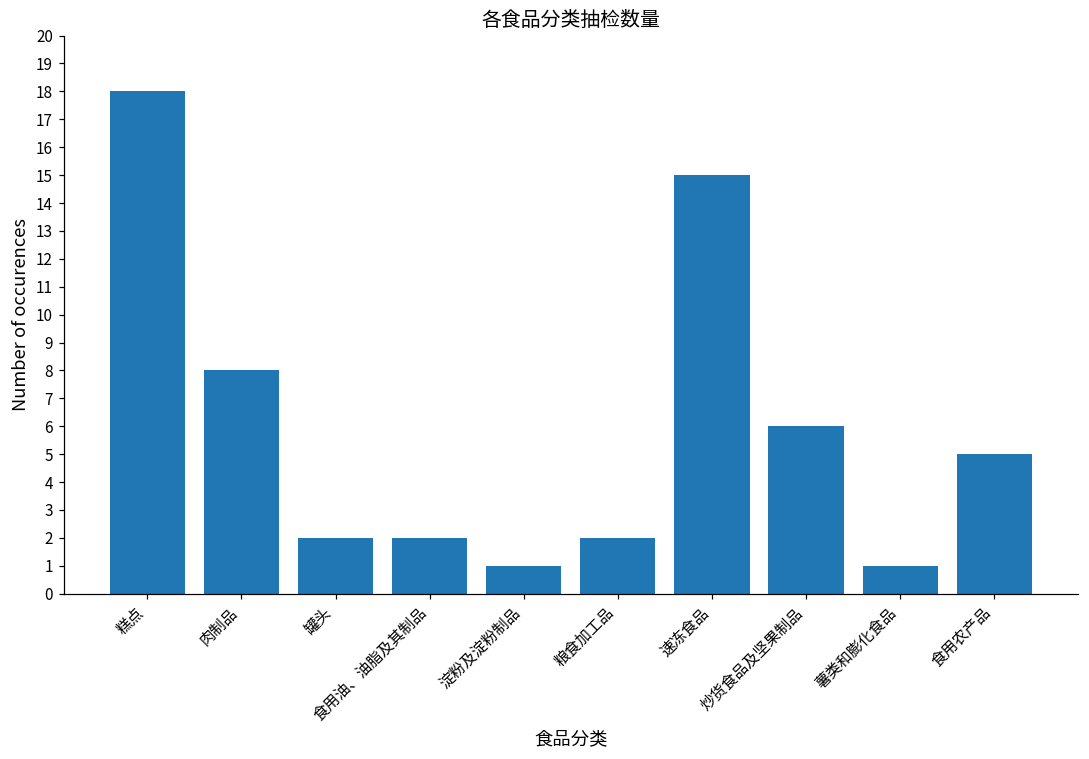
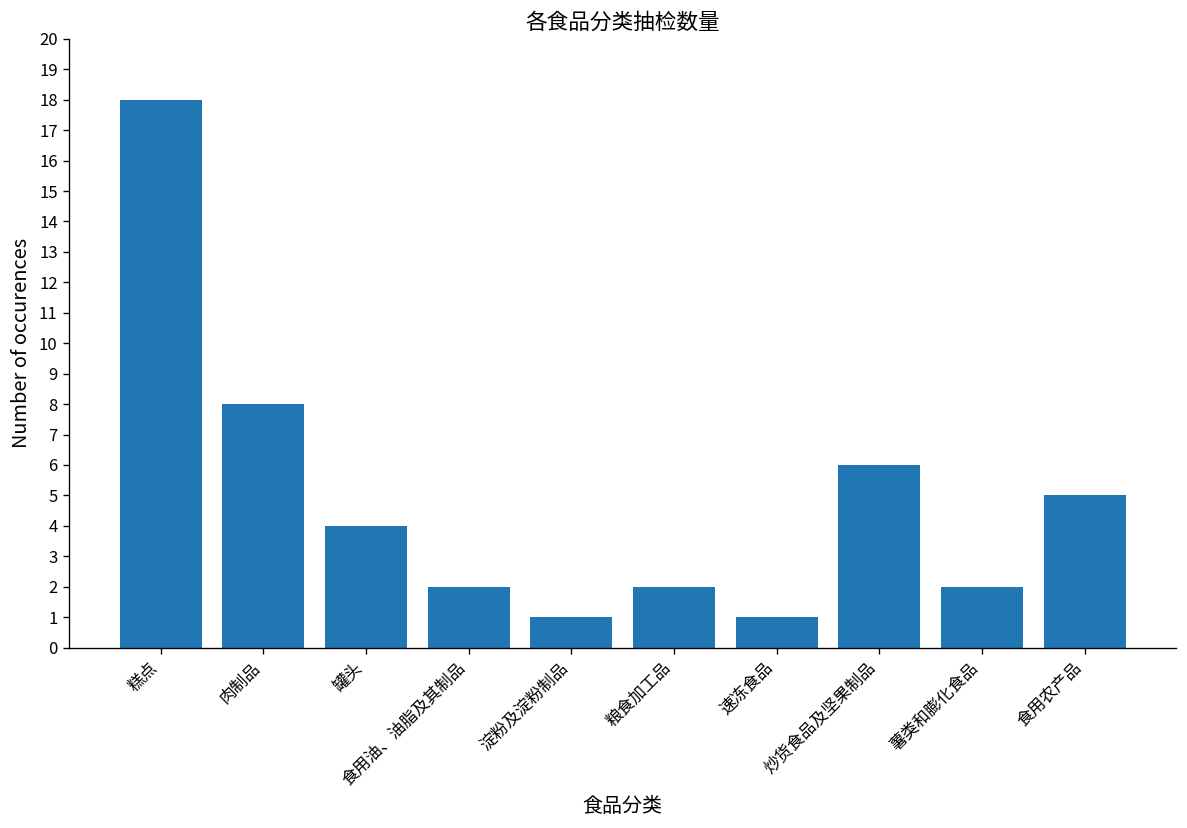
罐头: 2 -> 4
速冻食品: 15 -> 1
薯类和膨化食品: 1 -> 2
